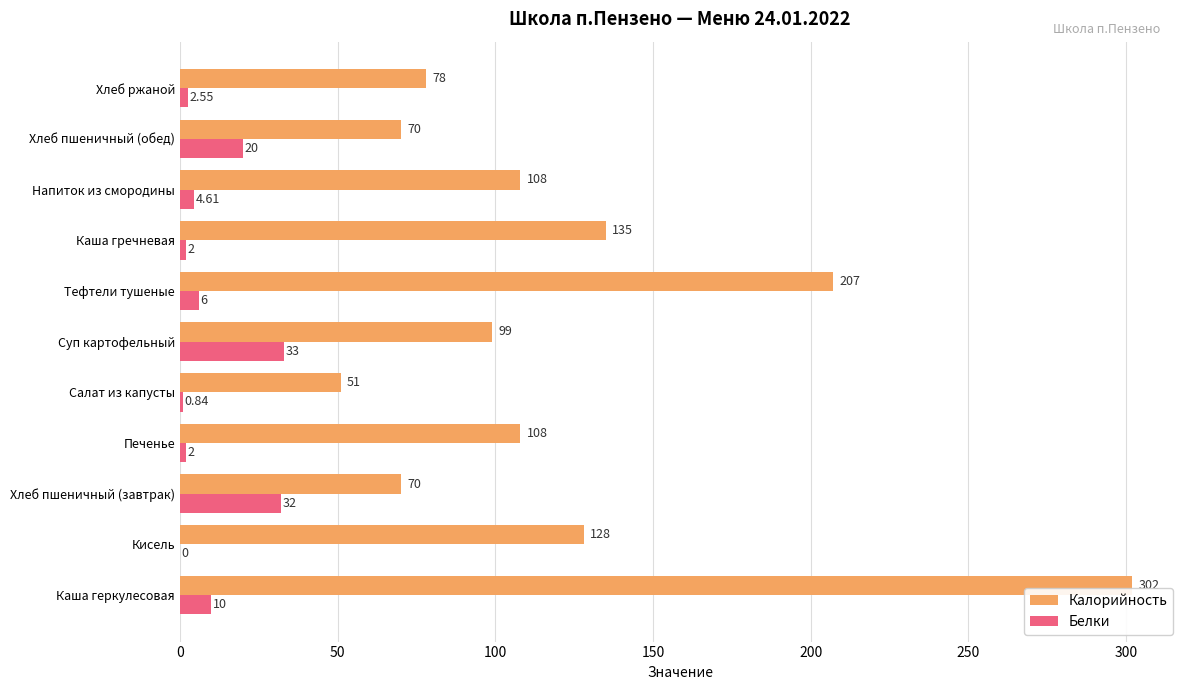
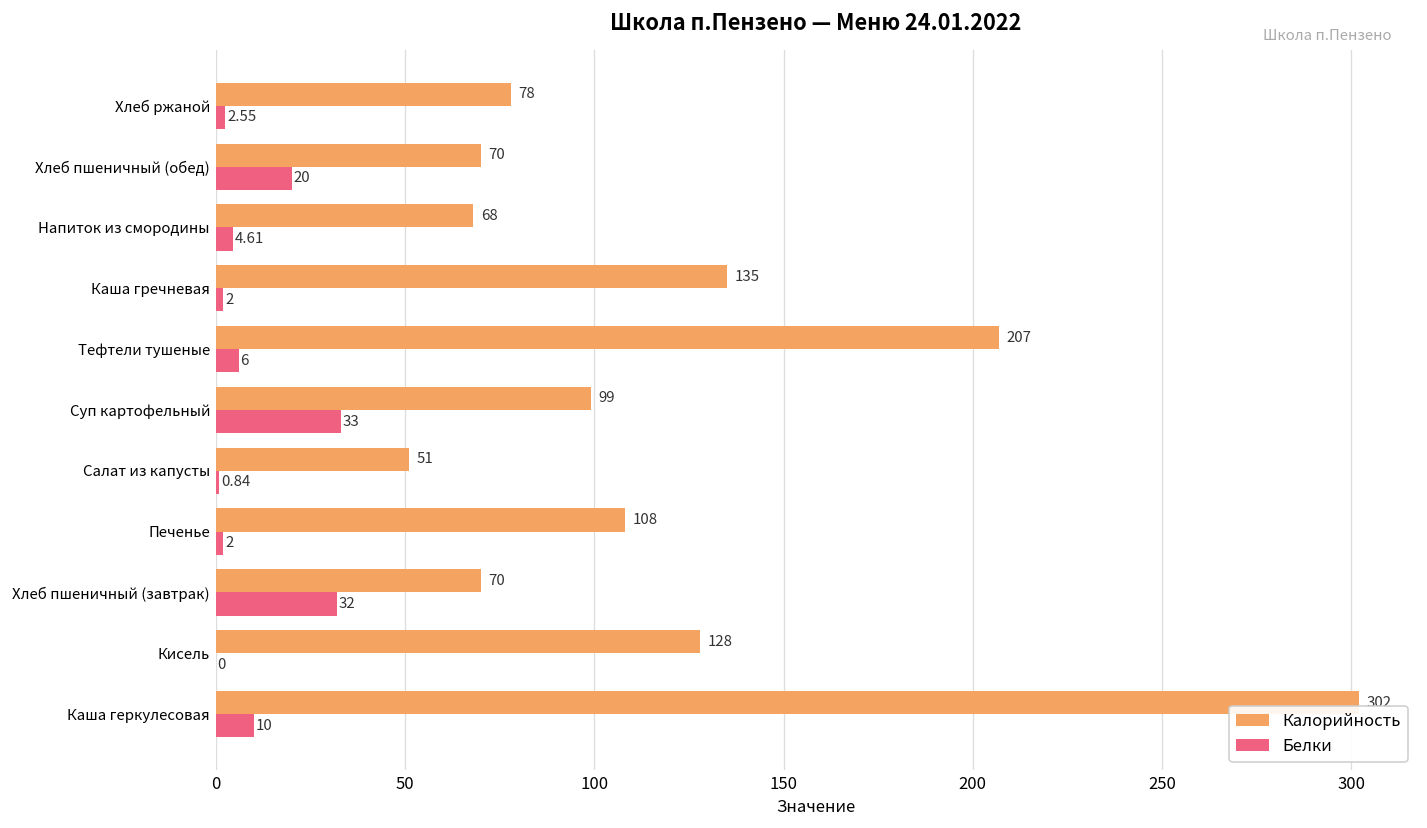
Калорийность, Напиток из смородины: 108 -> 68
